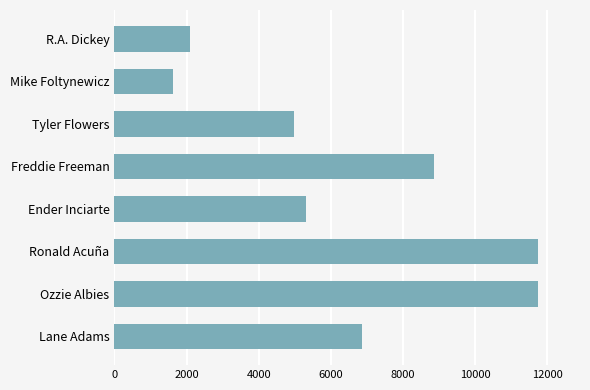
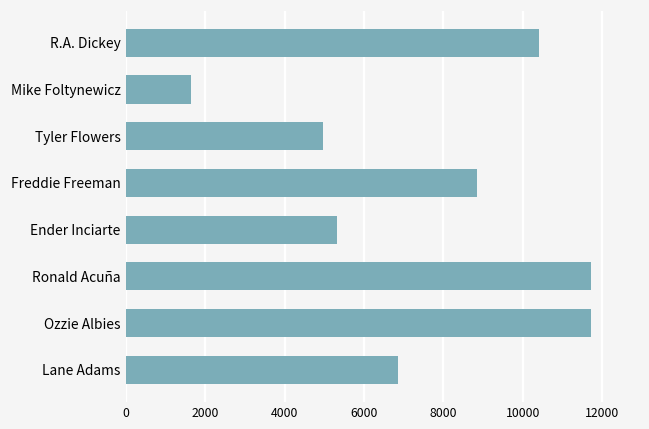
R.A. Dickey: 2100 -> 10400
